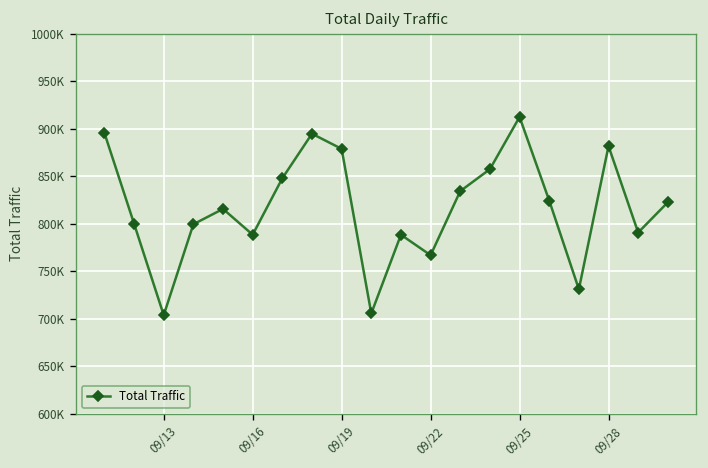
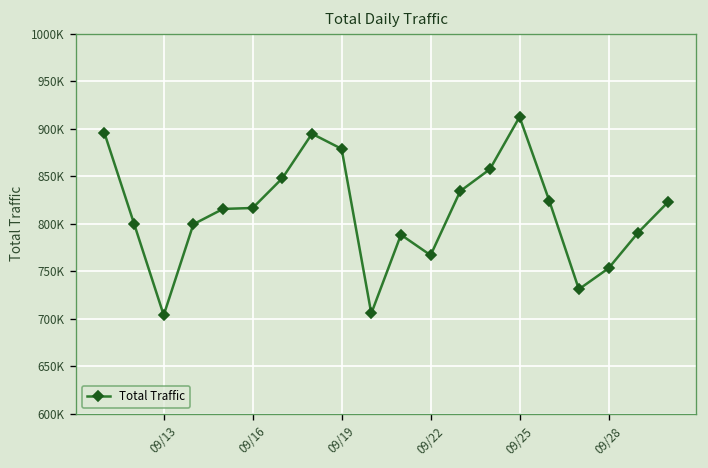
09/16: 790000 -> 820000
09/28: 880000 -> 750000
